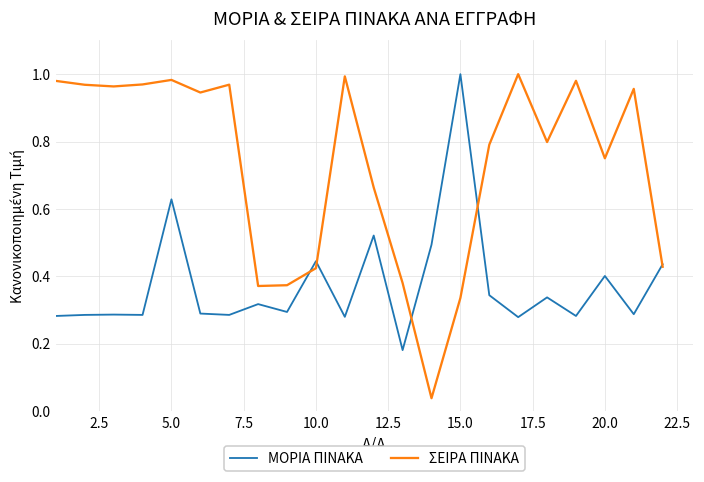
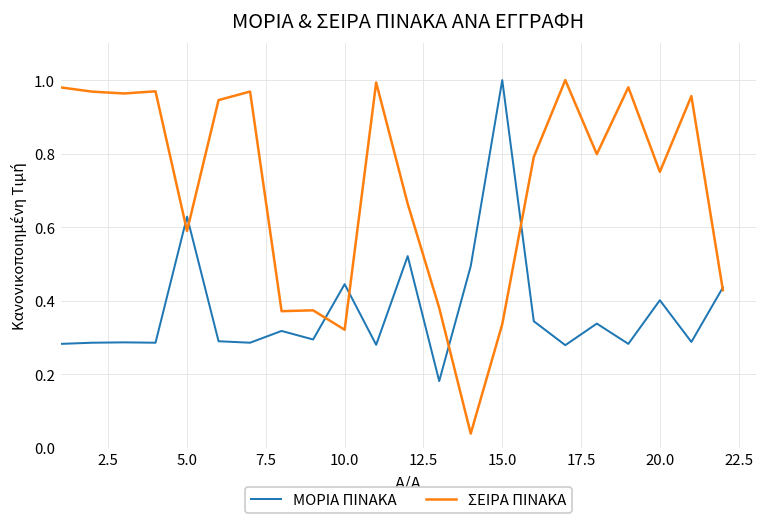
ΣΕΙΡΑ ΠΙΝΑΚΑ, 5.0: 0.98 -> 0.59
ΣΕΙΡΑ ΠΙΝΑΚΑ, 10.0: 0.42 -> 0.32
